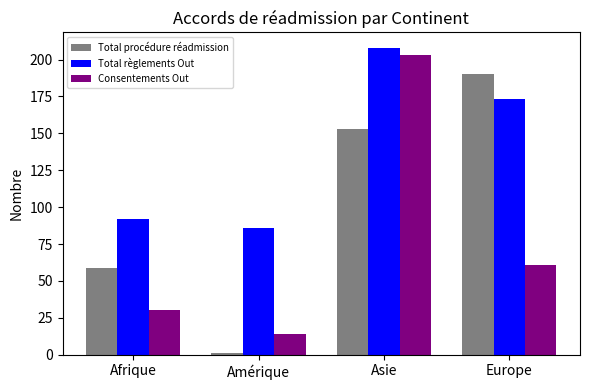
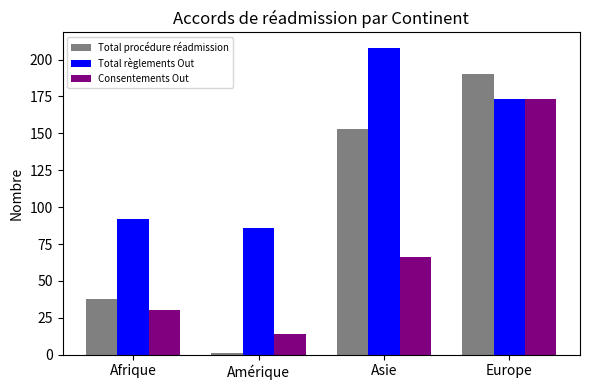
Total procédure réadmission, Afrique: 59 -> 38
Consentements Out, Asie: 203 -> 66
Consentements Out, Europe: 61 -> 173
